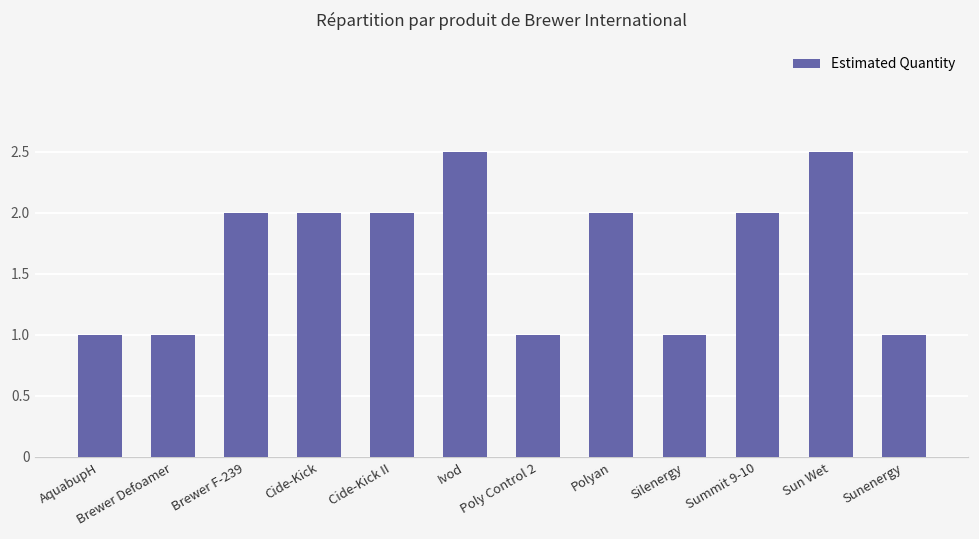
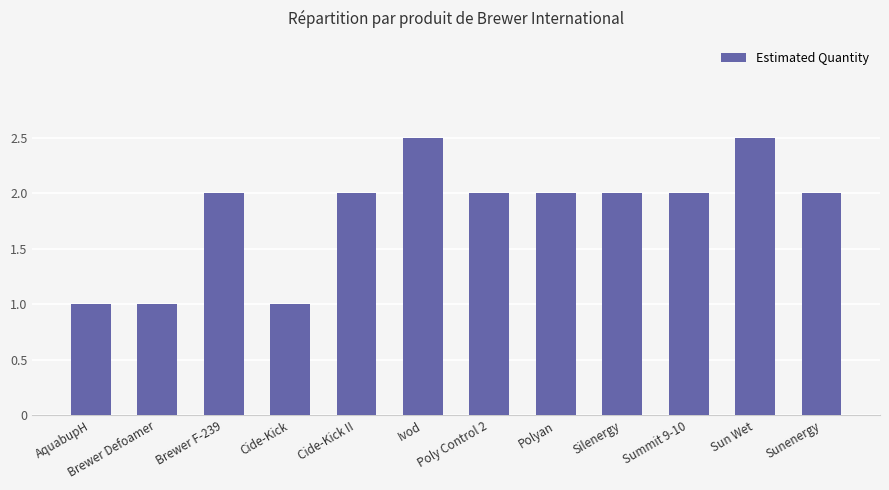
Cide-Kick: 2 -> 1
Poly Control 2: 1 -> 2
Silenergy: 1 -> 2
Sunenergy: 1 -> 2
